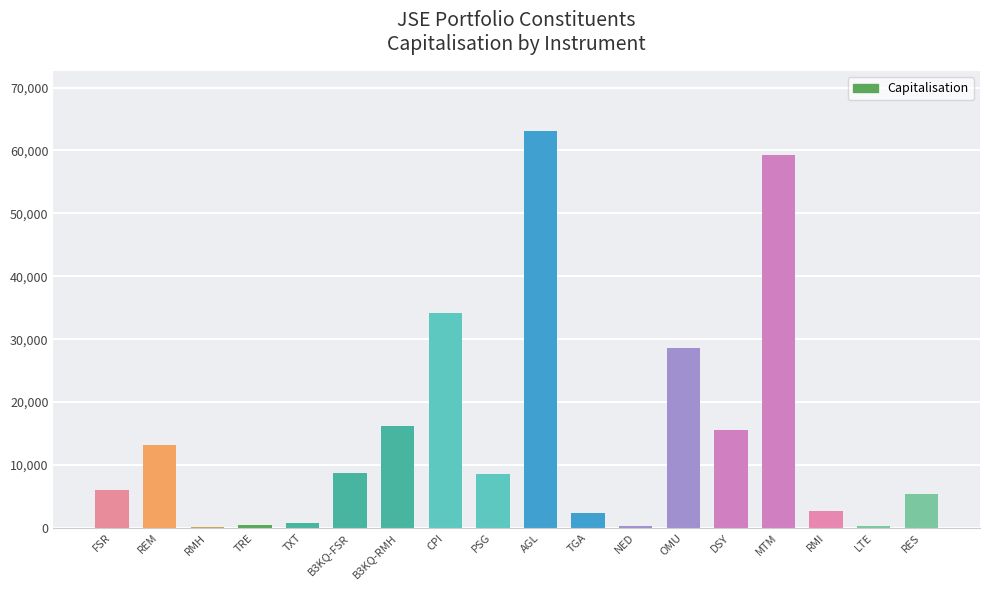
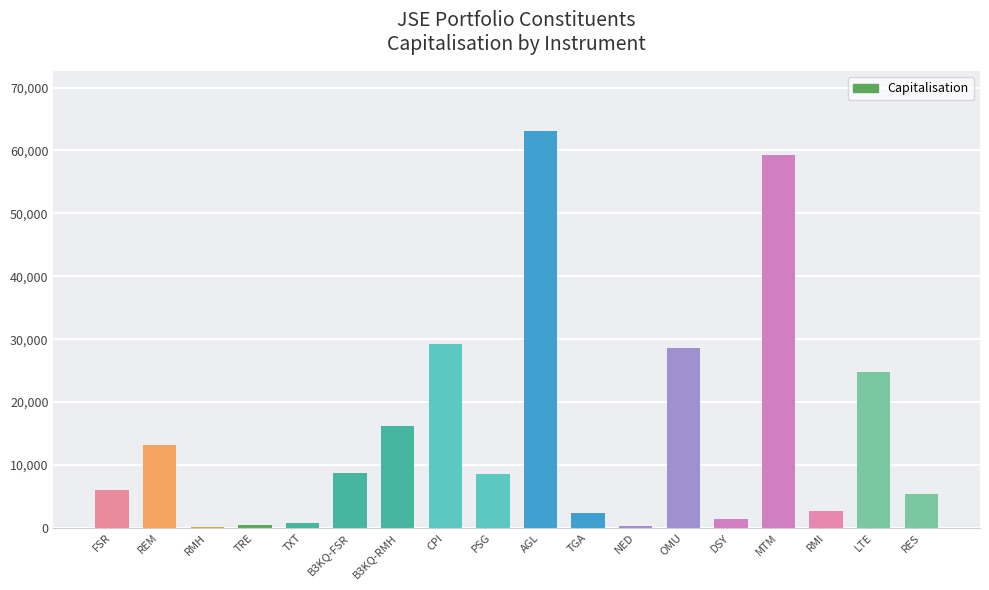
CPI: 34,000 -> 29,000
DSY: 16,000 -> 1,000
LTE: 0 -> 25,000
